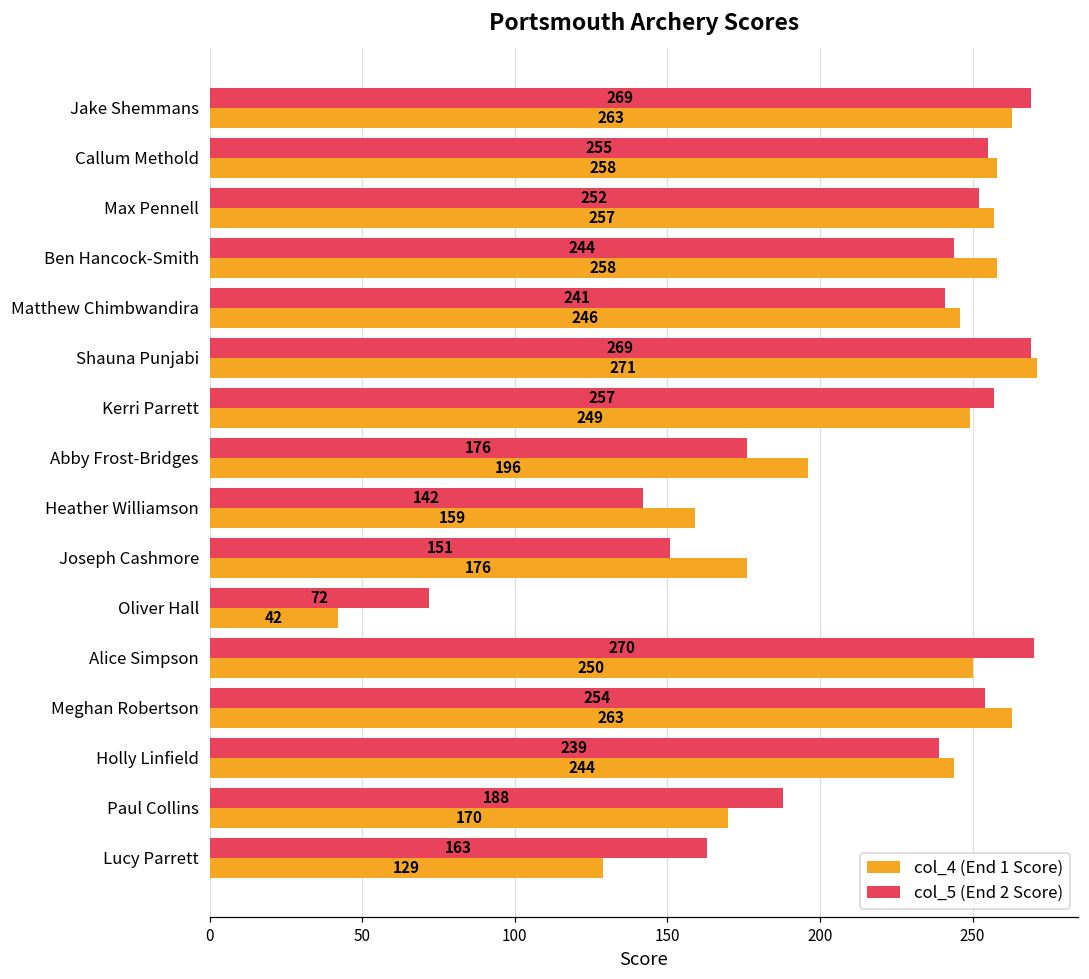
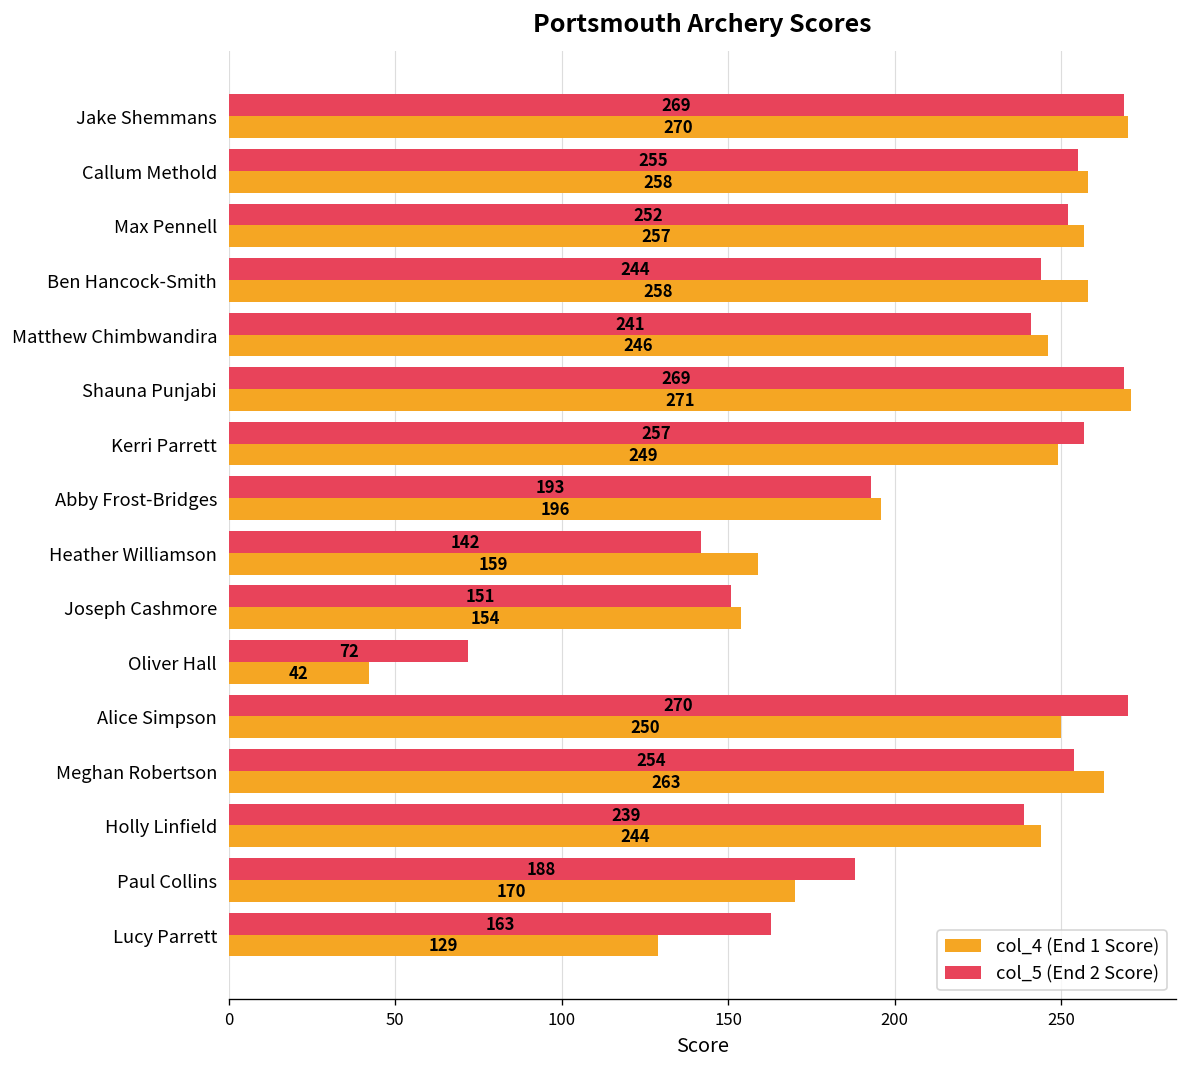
col_4 (End 1 Score), Jake Shemmans: 263 -> 270
col_5 (End 2 Score), Abby Frost-Bridges: 176 -> 193
col_4 (End 1 Score), Joseph Cashmore: 176 -> 154
